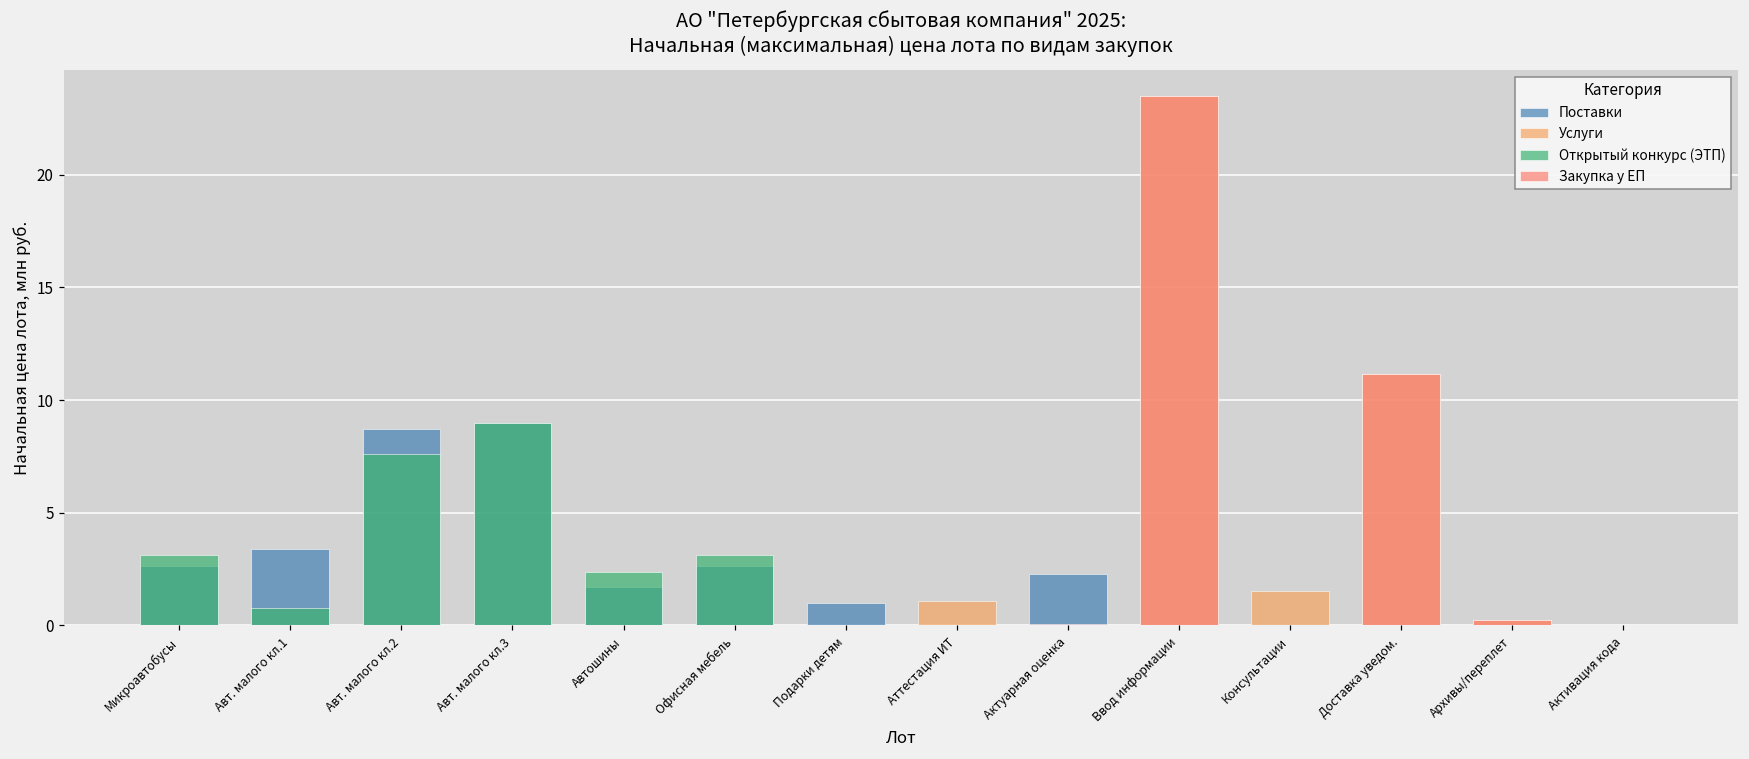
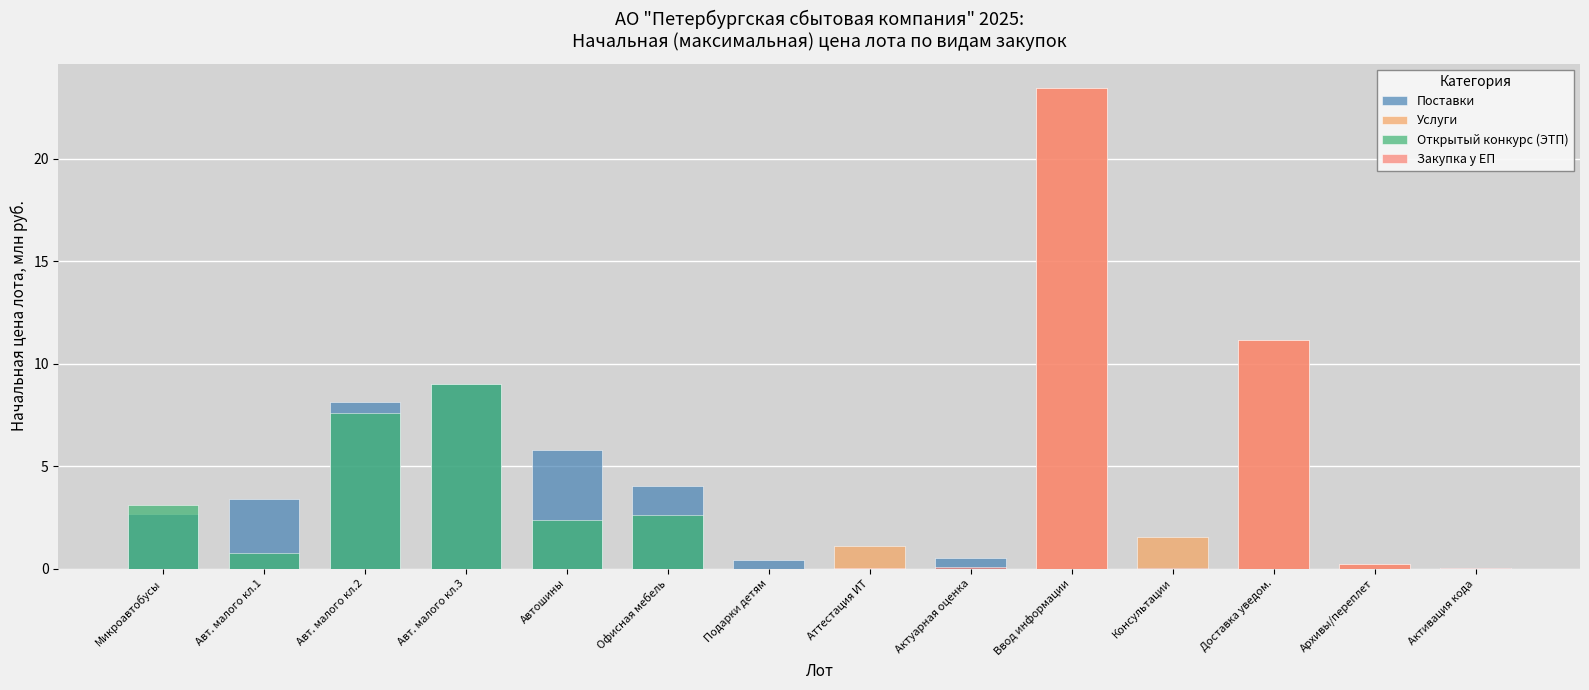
Поставки, Авт. малого кл.2: 8.7 -> 8.1
Поставки, Автошины: 1.7 -> 5.8
Поставки, Офисная мебель: 2.6 -> 4.0
Открытый конкурс (ЭТП), Офисная мебель: 3.1 -> 2.6
Поставки, Подарки детям: 1.0 -> 0.4
Поставки, Актуарная оценка: 2.3 -> 0.5
